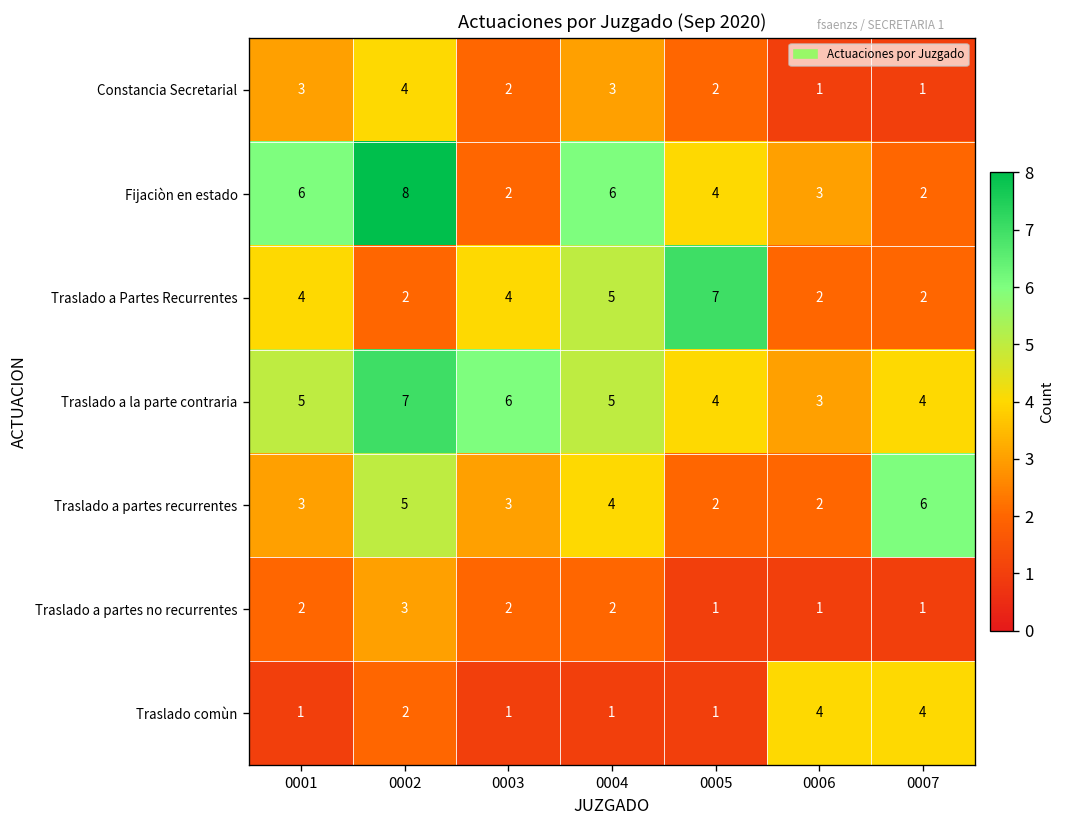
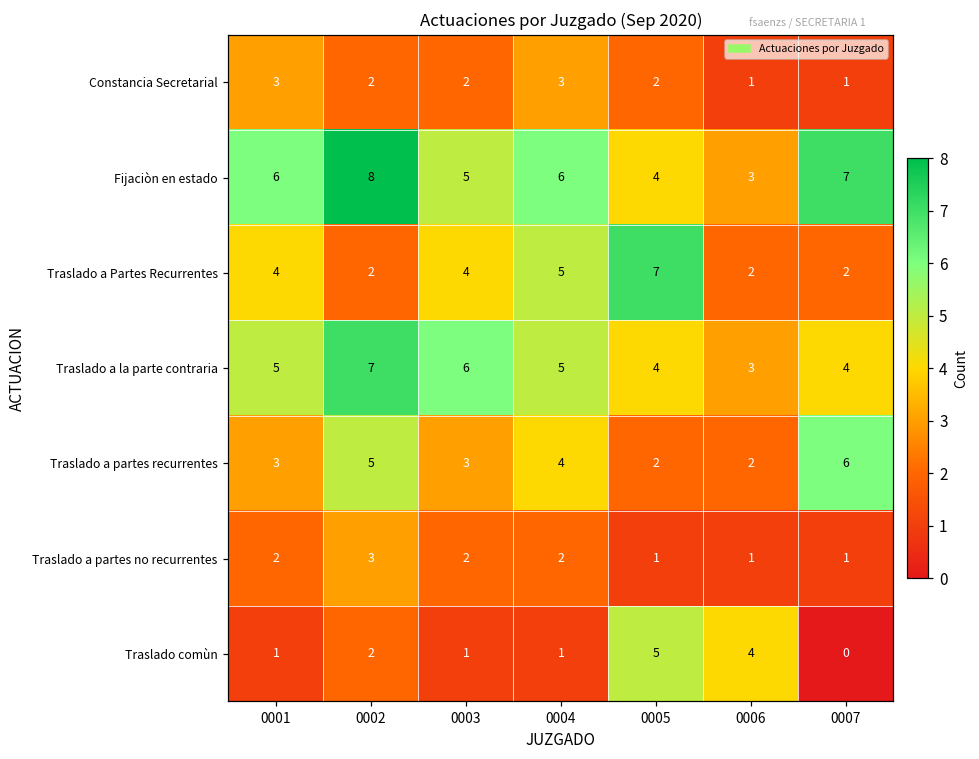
Constancia Secretarial, 0002: 4 -> 2
Fijaciòn en estado, 0003: 2 -> 5
Fijaciòn en estado, 0007: 2 -> 7
Traslado comùn, 0005: 1 -> 5
Traslado comùn, 0007: 4 -> 0
